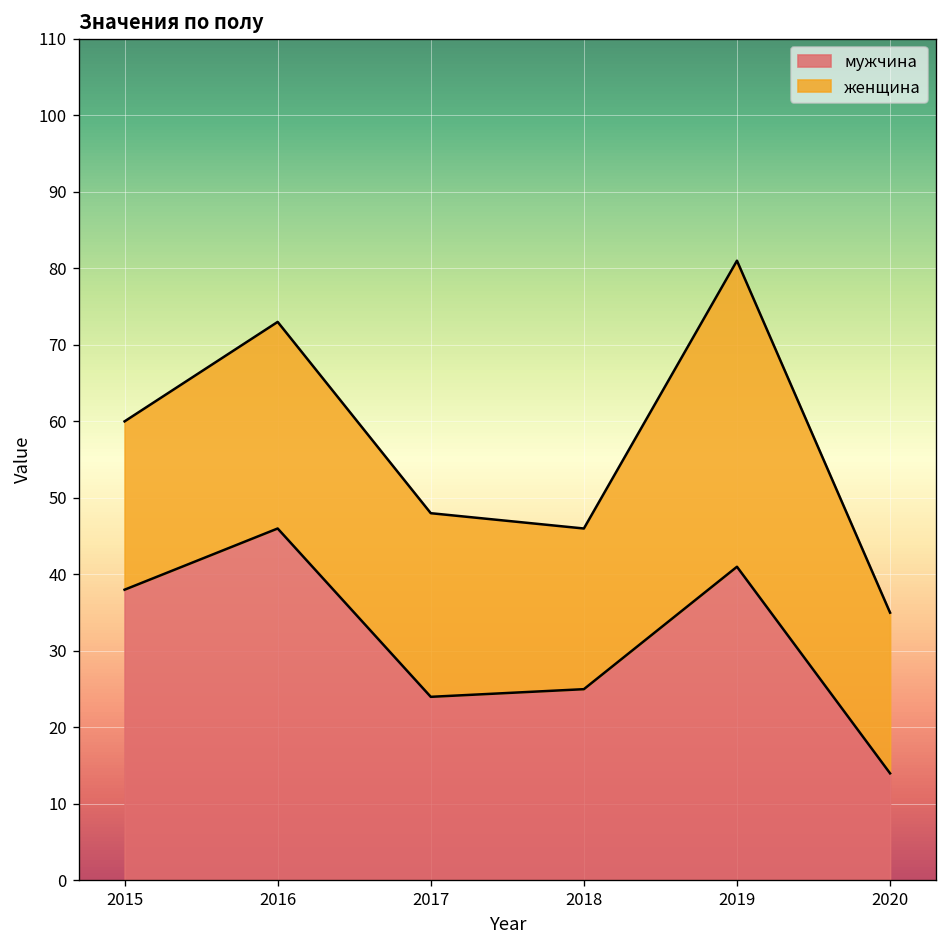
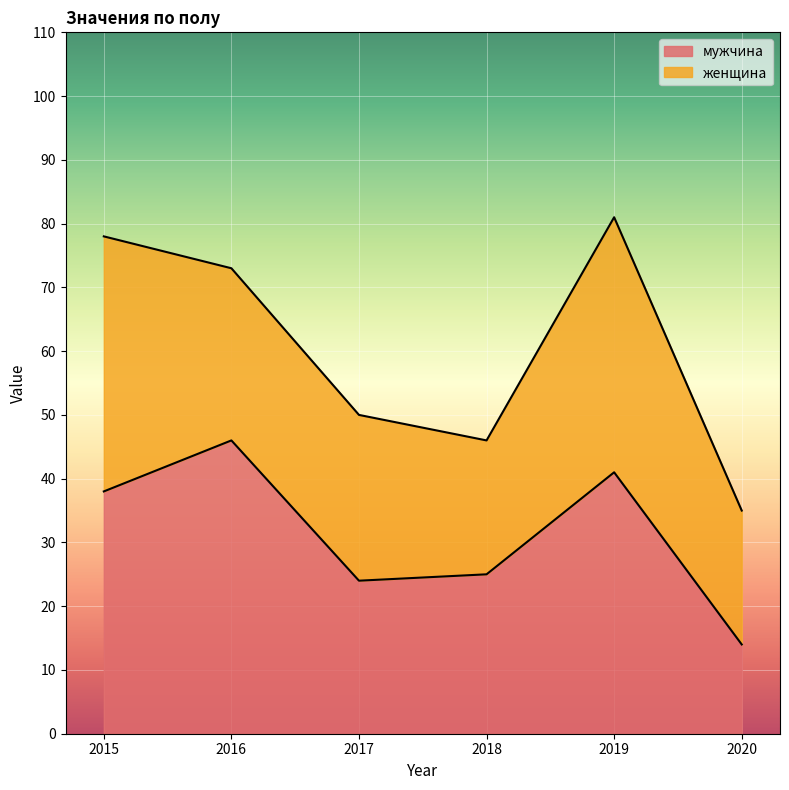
женщина, 2015: 22 -> 40
женщина, 2017: 24 -> 26
